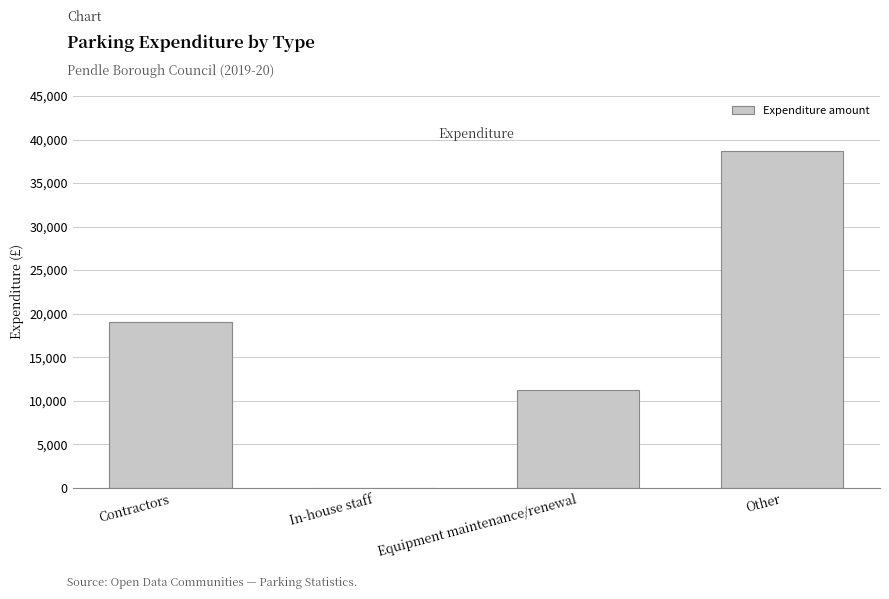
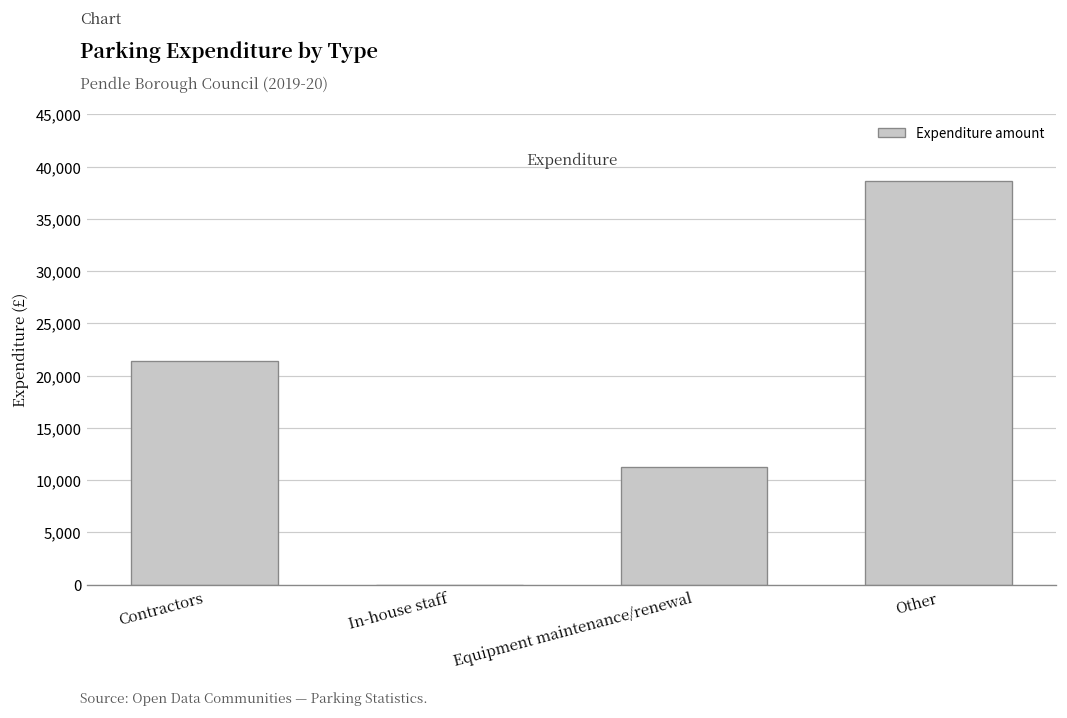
Contractors: 19,000 -> 21,000
